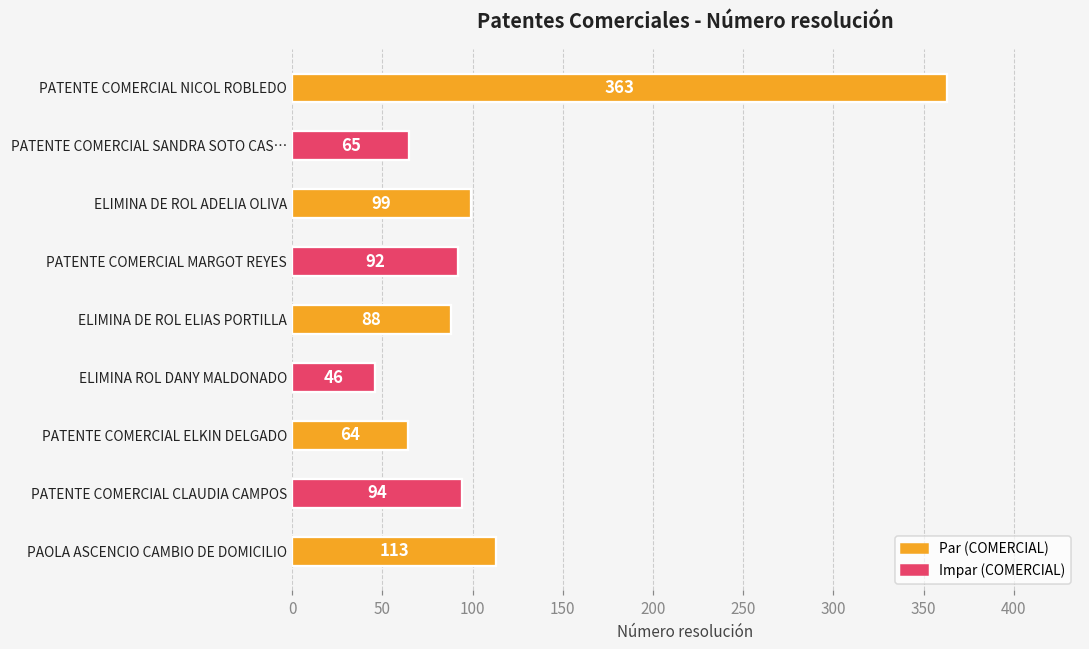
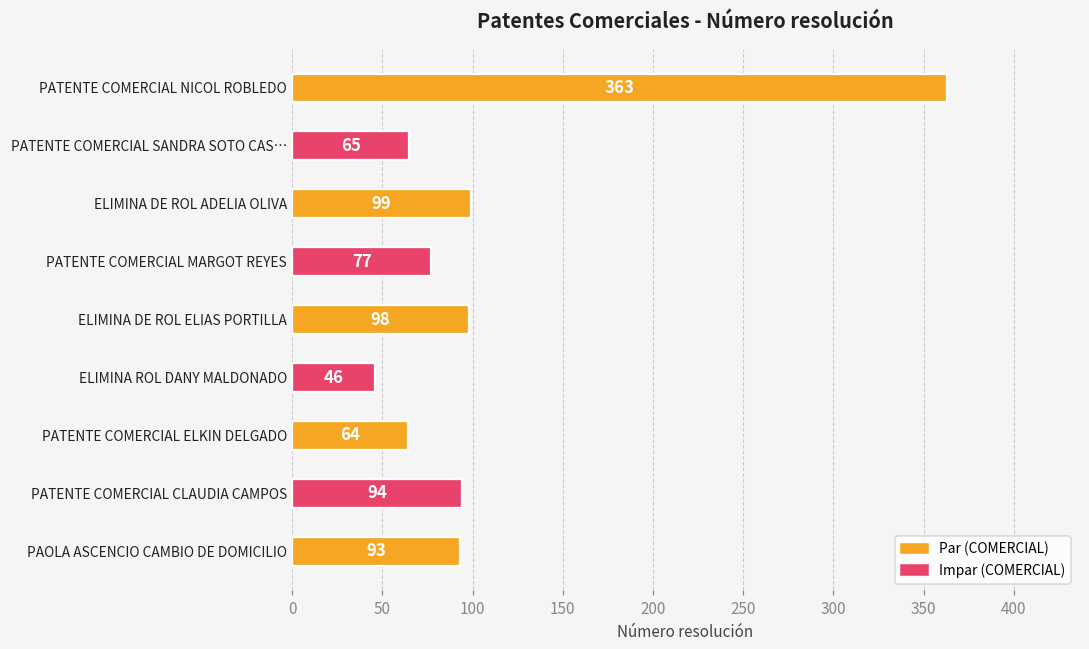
PATENTE COMERCIAL MARGOT REYES: 92 -> 77
ELIMINA DE ROL ELIAS PORTILLA: 88 -> 98
PAOLA ASCENCIO CAMBIO DE DOMICILIO: 113 -> 93
